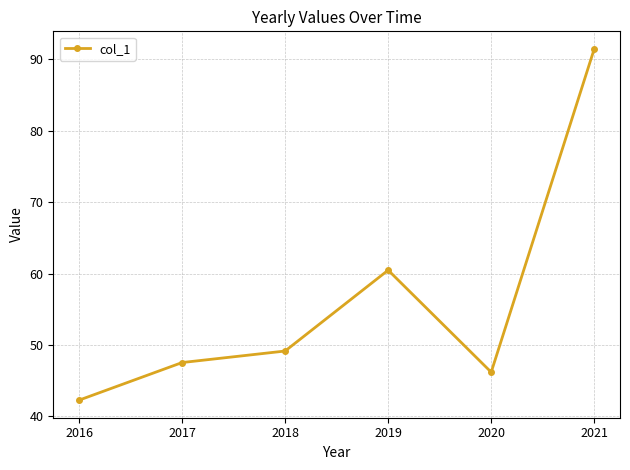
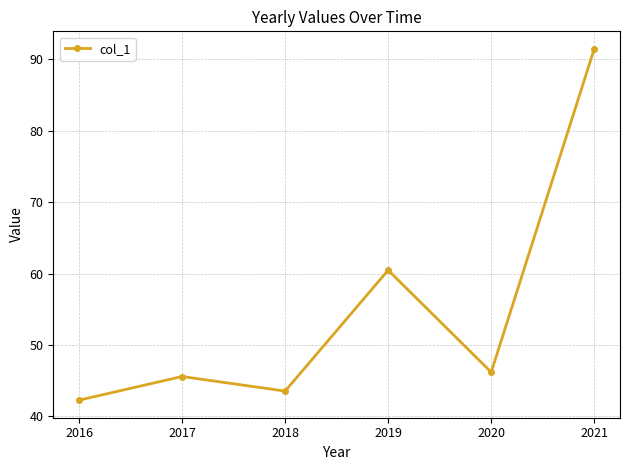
2017: 48 -> 46
2018: 49 -> 44
